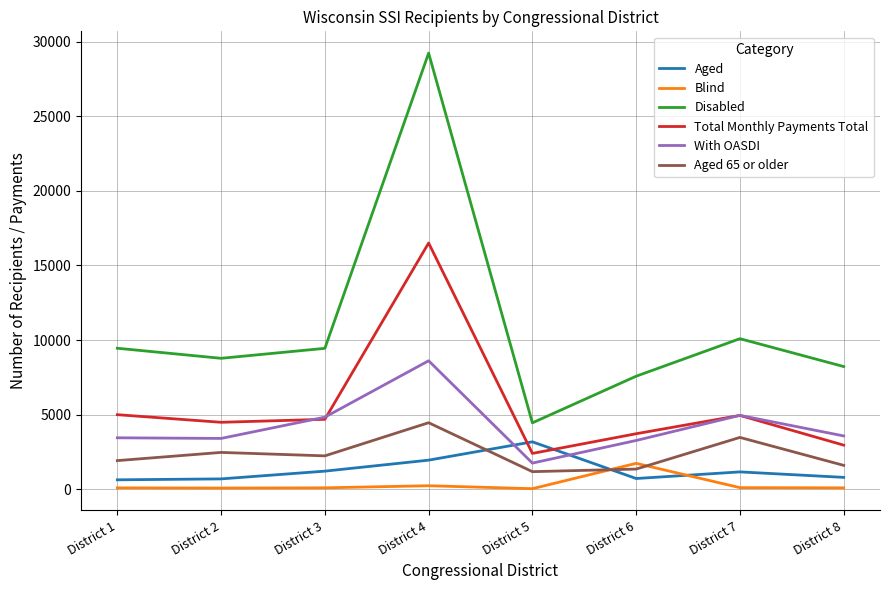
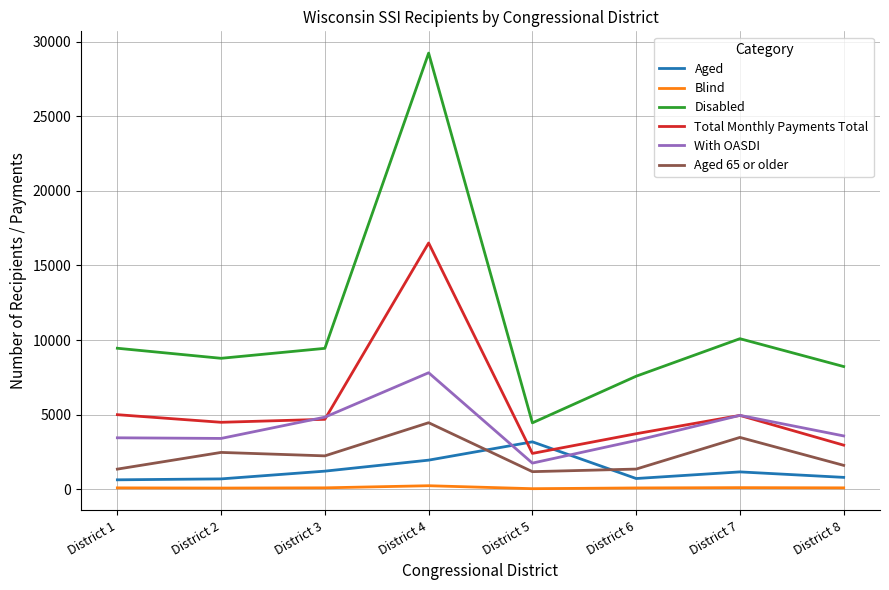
Aged 65 or older, District 1: 1900 -> 1400
With OASDI, District 4: 8600 -> 7800
Blind, District 6: 1700 -> 100
